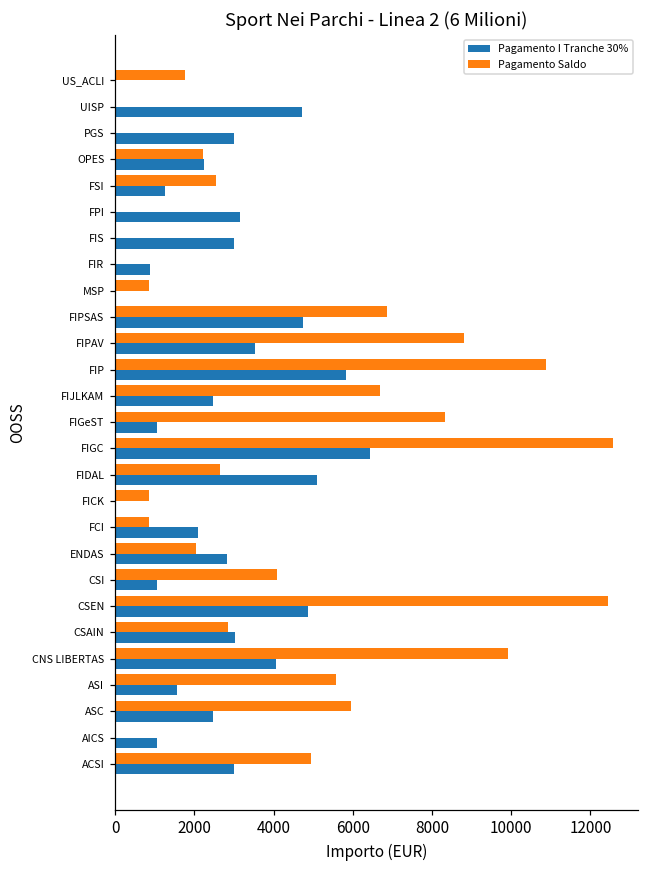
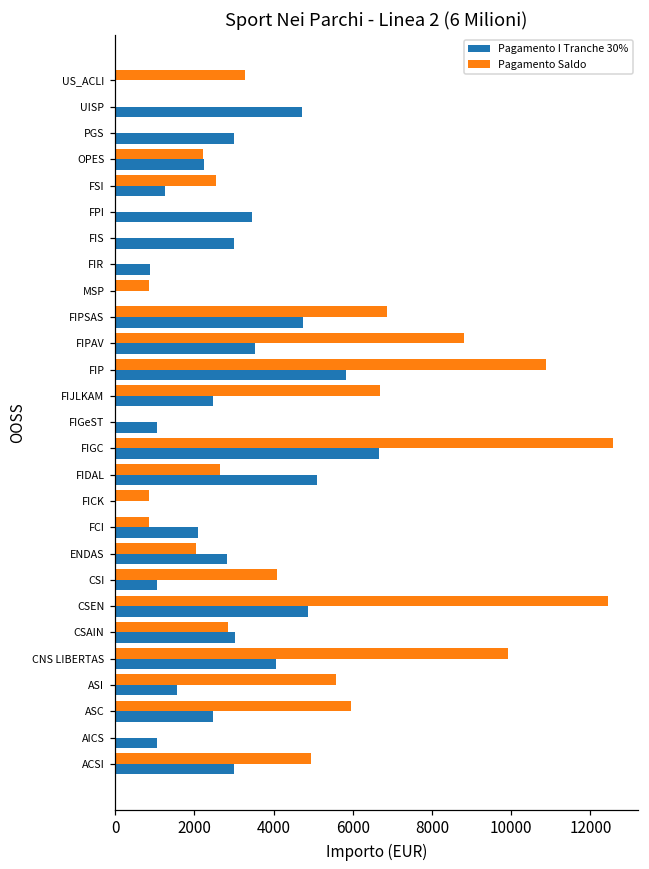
Pagamento Saldo, US_ACLI: 1800 -> 3300
Pagamento I Tranche 30%, FPI: 3200 -> 3500
Pagamento Saldo, FIGeST: 8300 -> 0
Pagamento I Tranche 30%, FIGC: 6400 -> 6700
